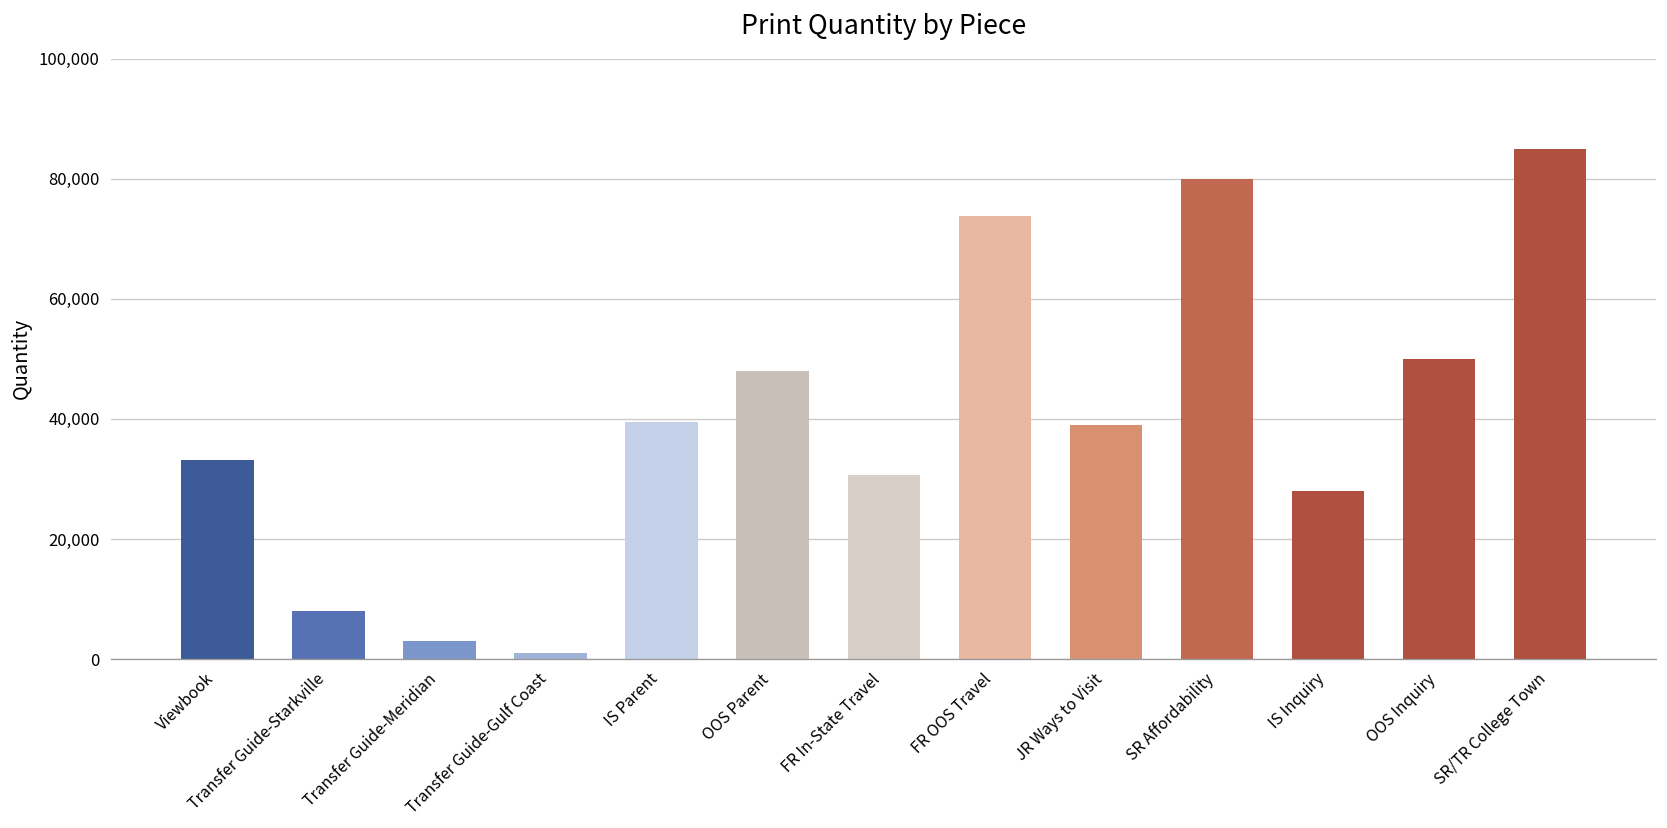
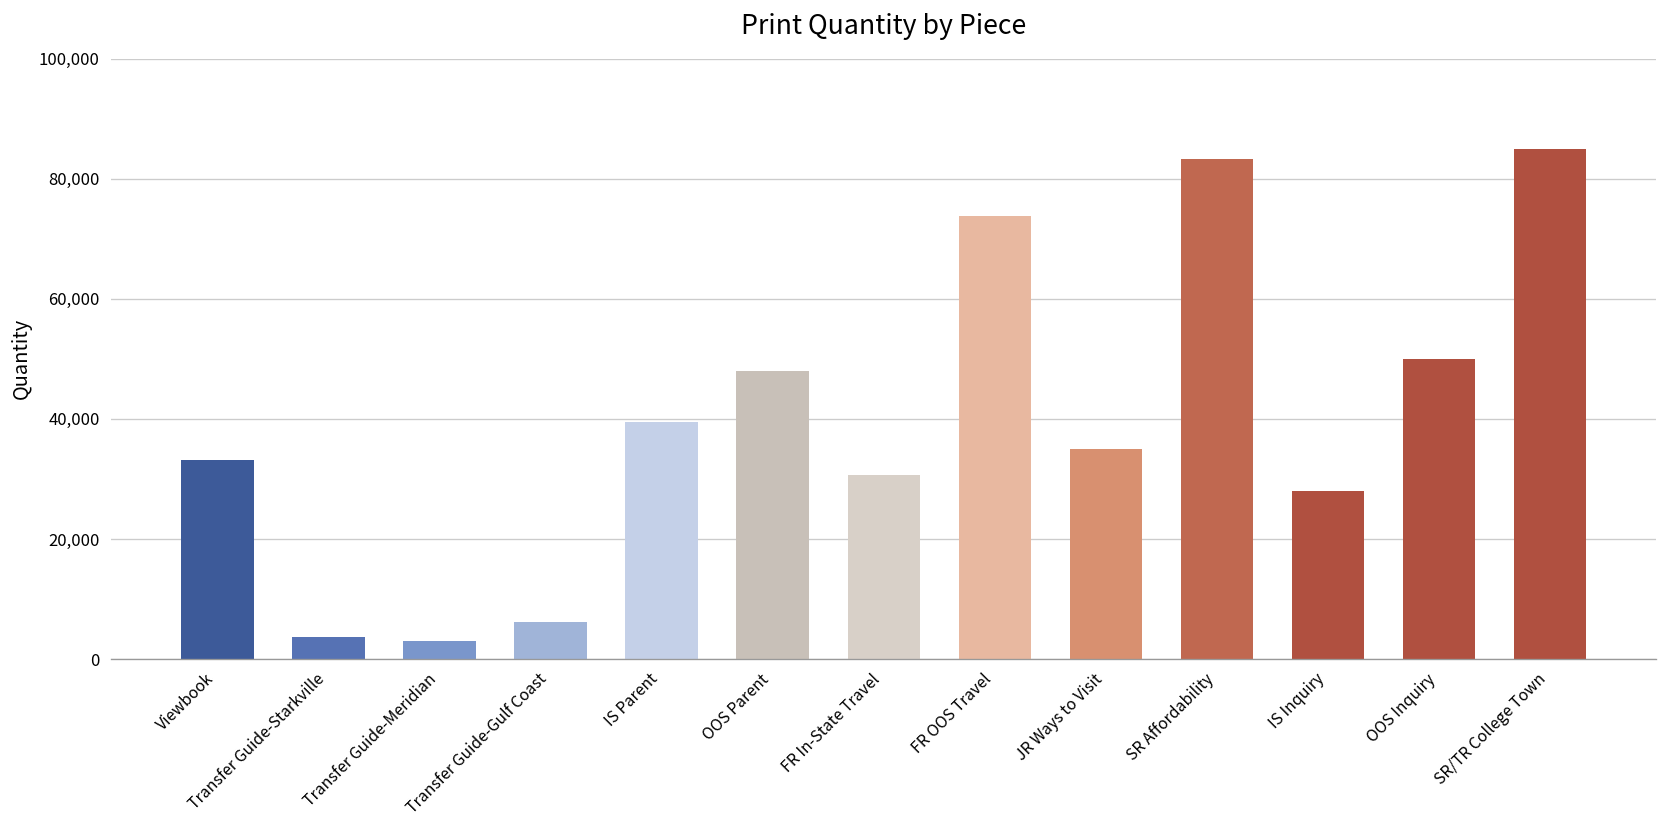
Transfer Guide-Starkville: 8,000 -> 4,000
Transfer Guide-Gulf Coast: 1,000 -> 6,000
JR Ways to Visit: 39,000 -> 35,000
SR Affordability: 80,000 -> 83,000
